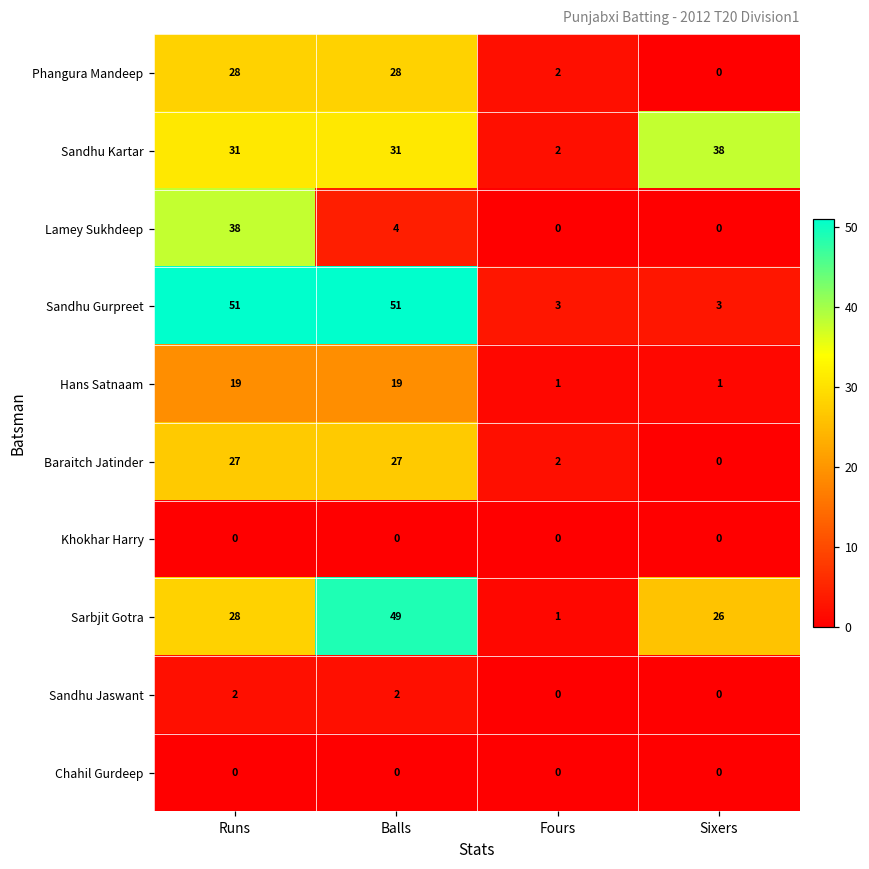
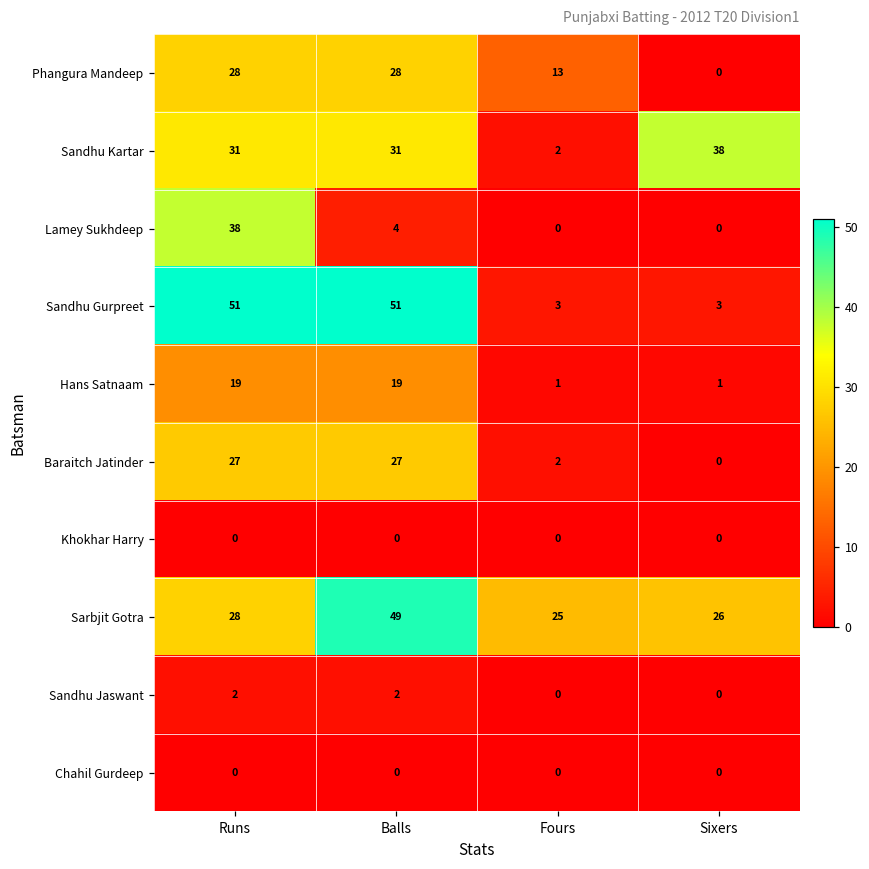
Phangura Mandeep, Fours: 2 -> 13
Sarbjit Gotra, Fours: 1 -> 25
